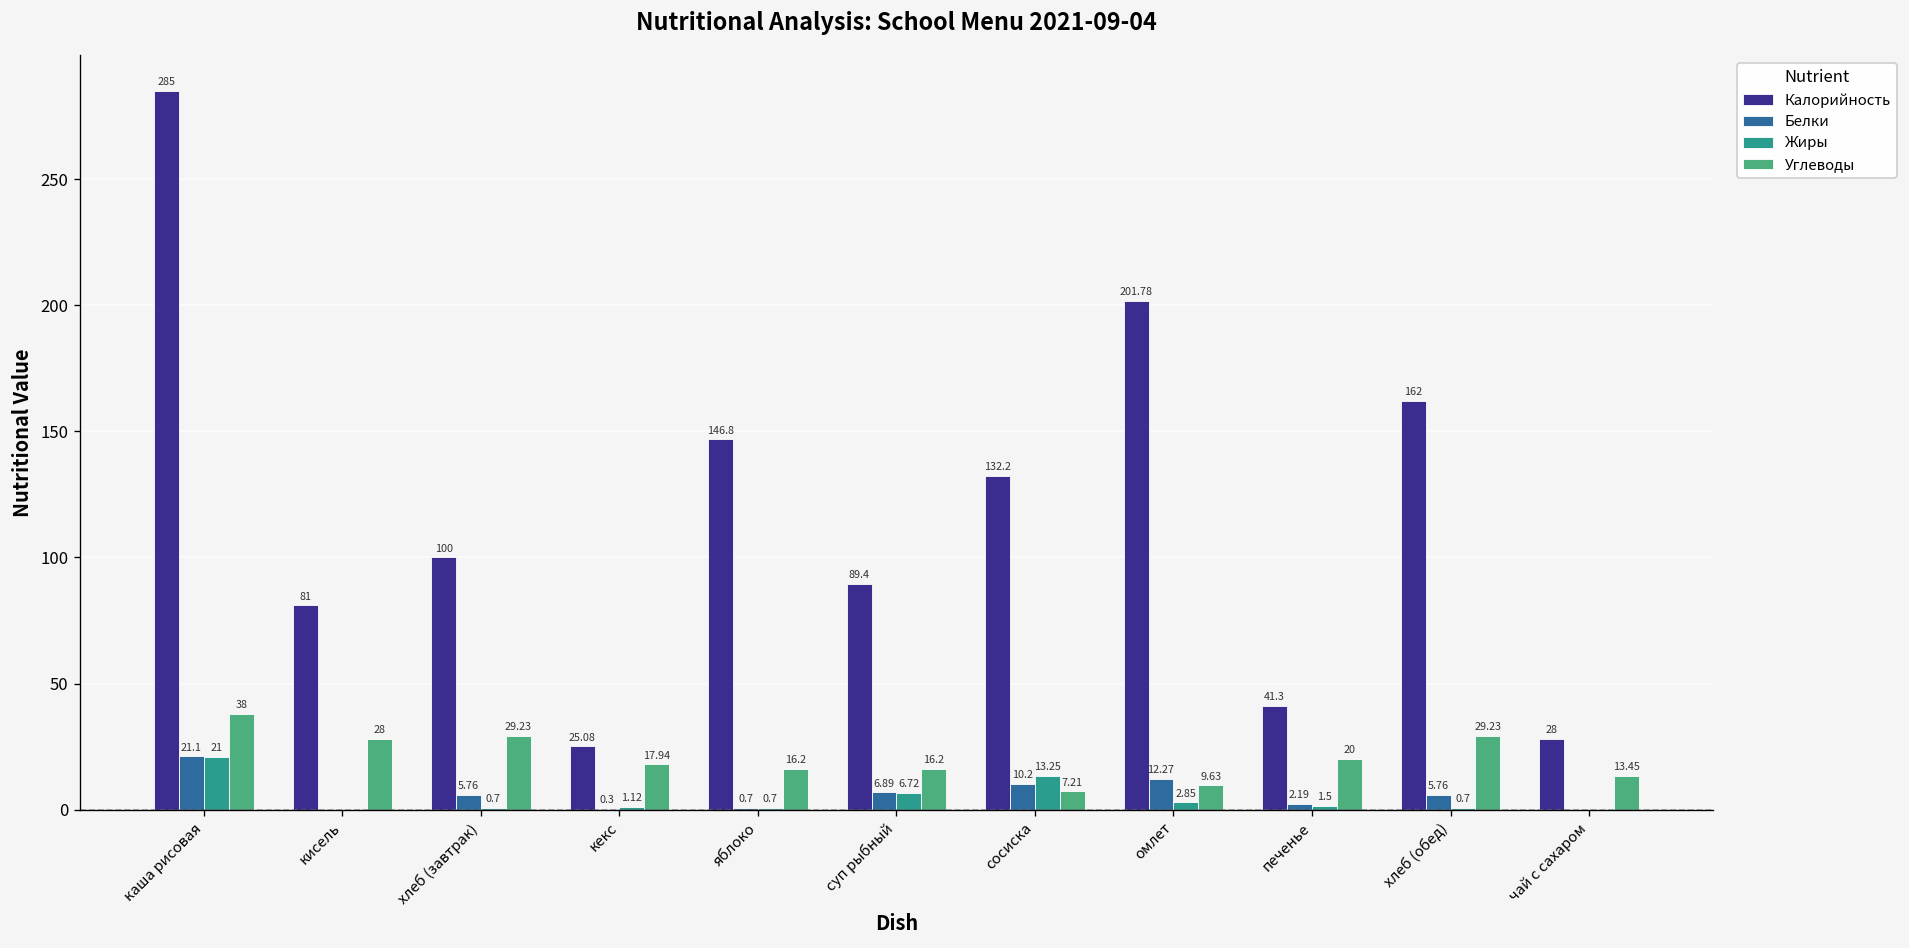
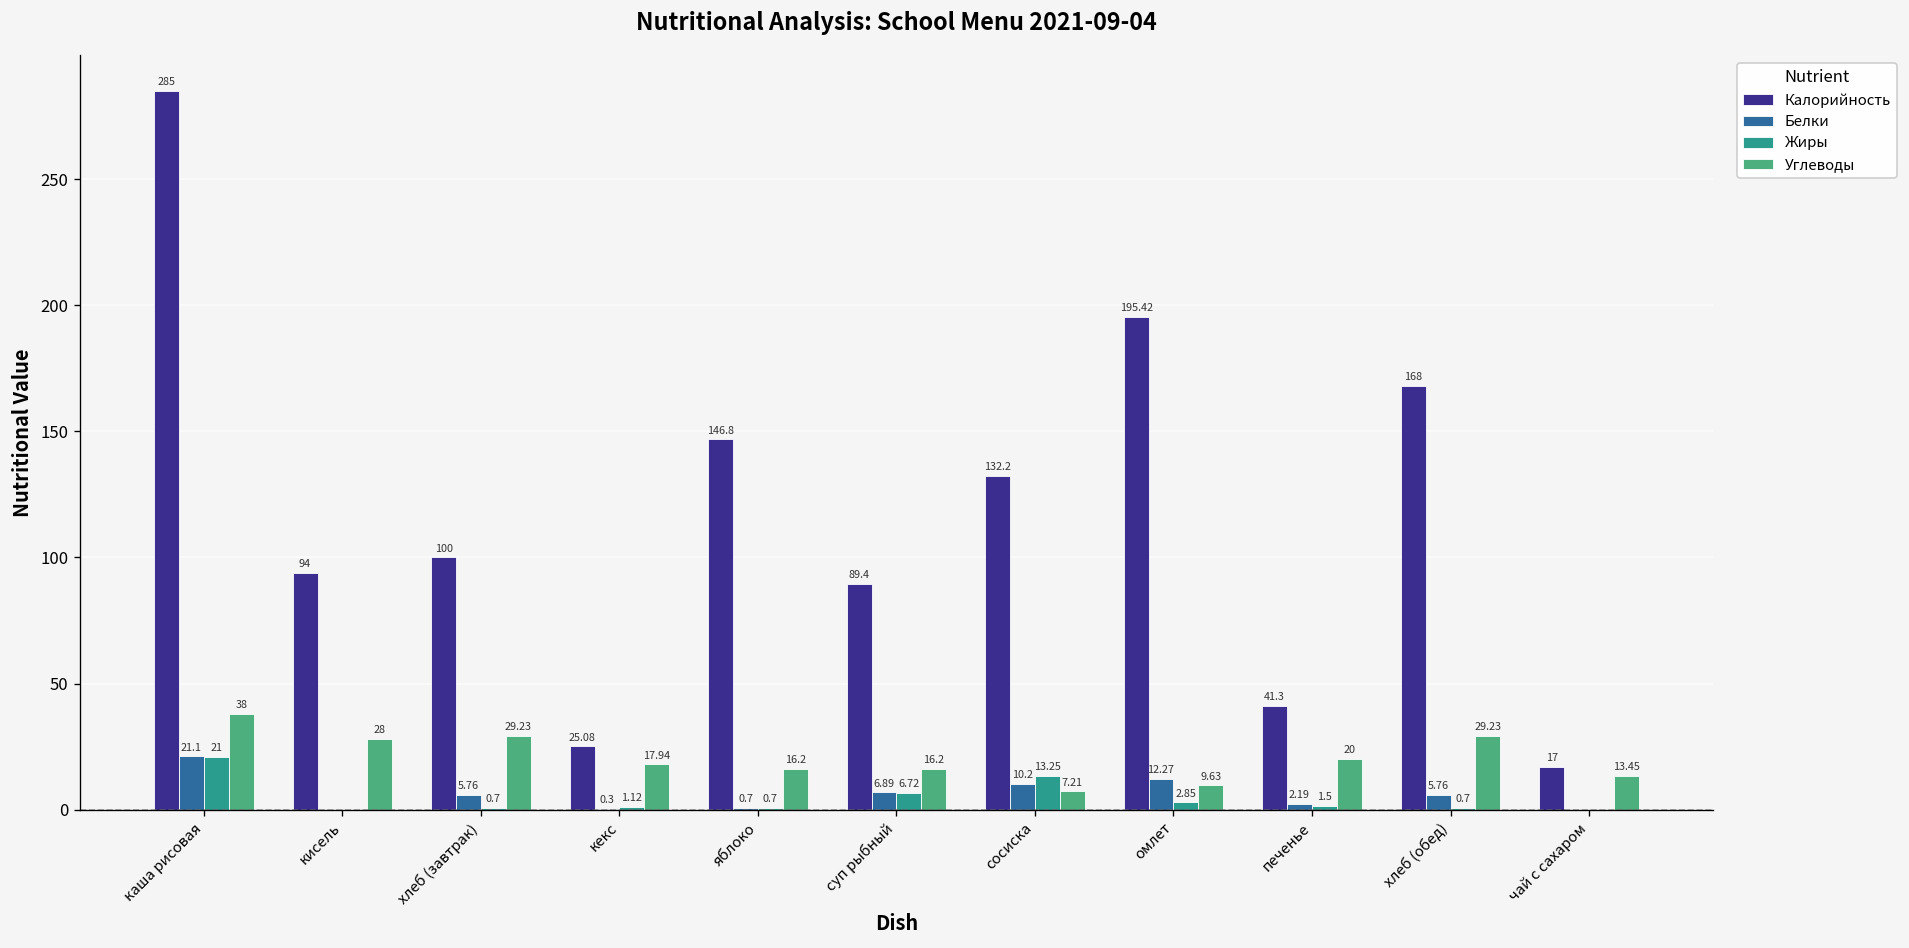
Калорийность, кисель: 81 -> 94
Калорийность, омлет: 201.78 -> 195.42
Калорийность, хлеб (обед): 162 -> 168
Калорийность, чай с сахаром: 28 -> 17
